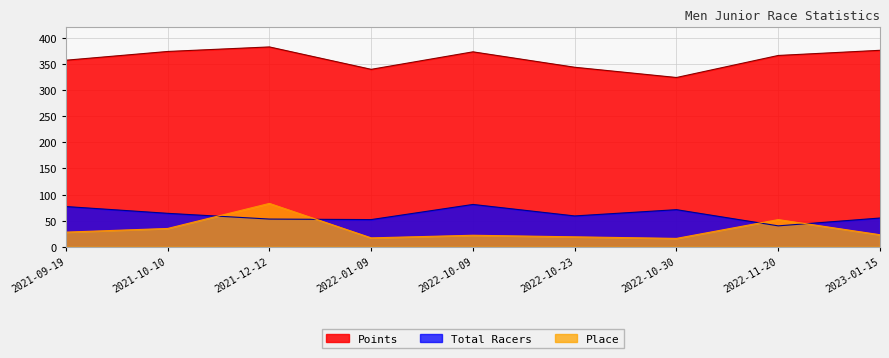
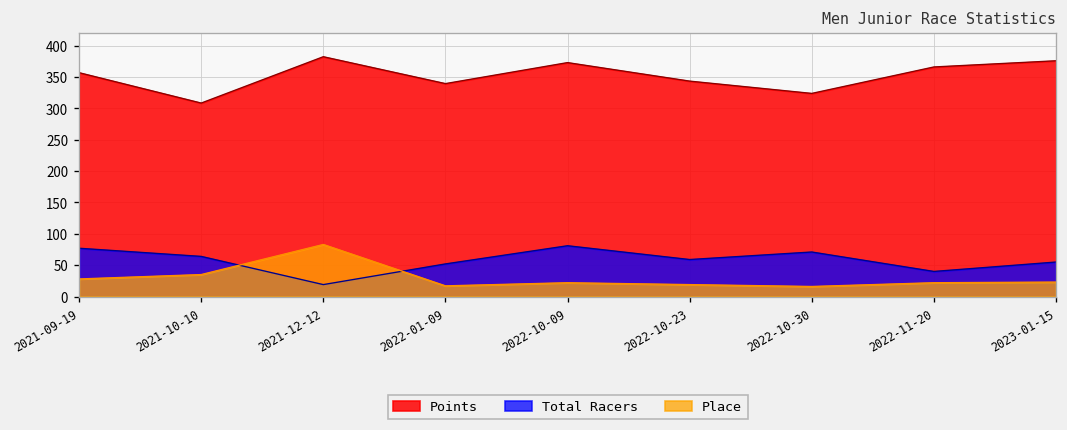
Points, 2021-10-10: 370 -> 310
Total Racers, 2021-12-12: 50 -> 20
Place, 2022-11-20: 50 -> 20
